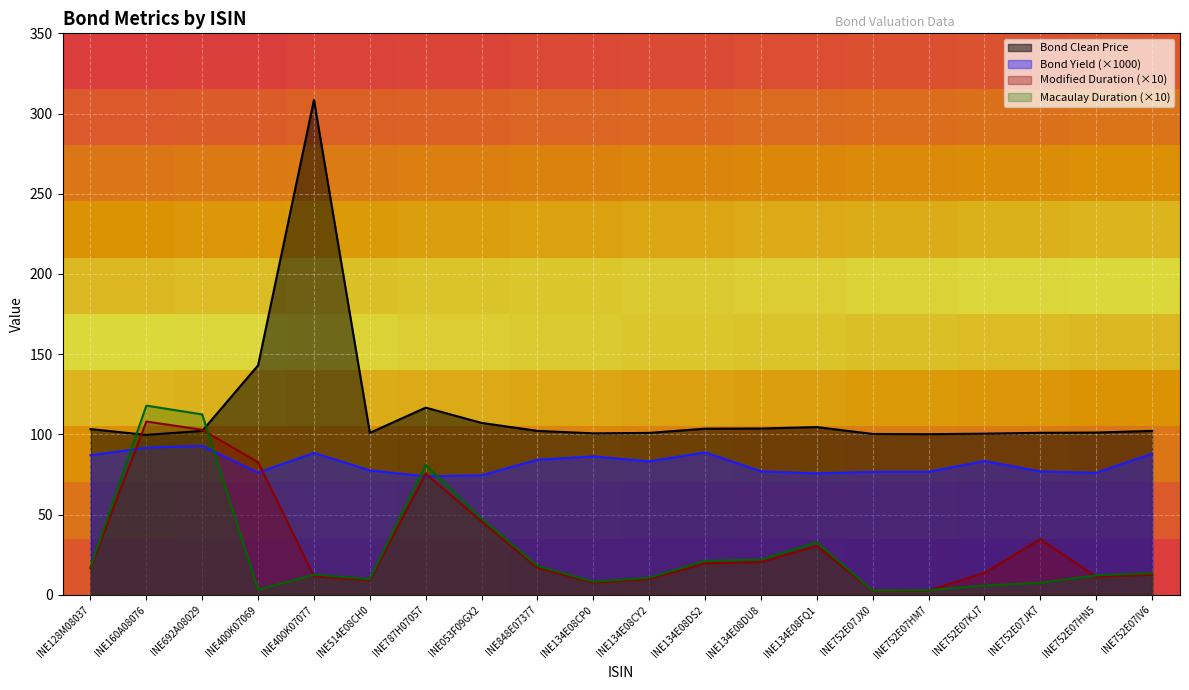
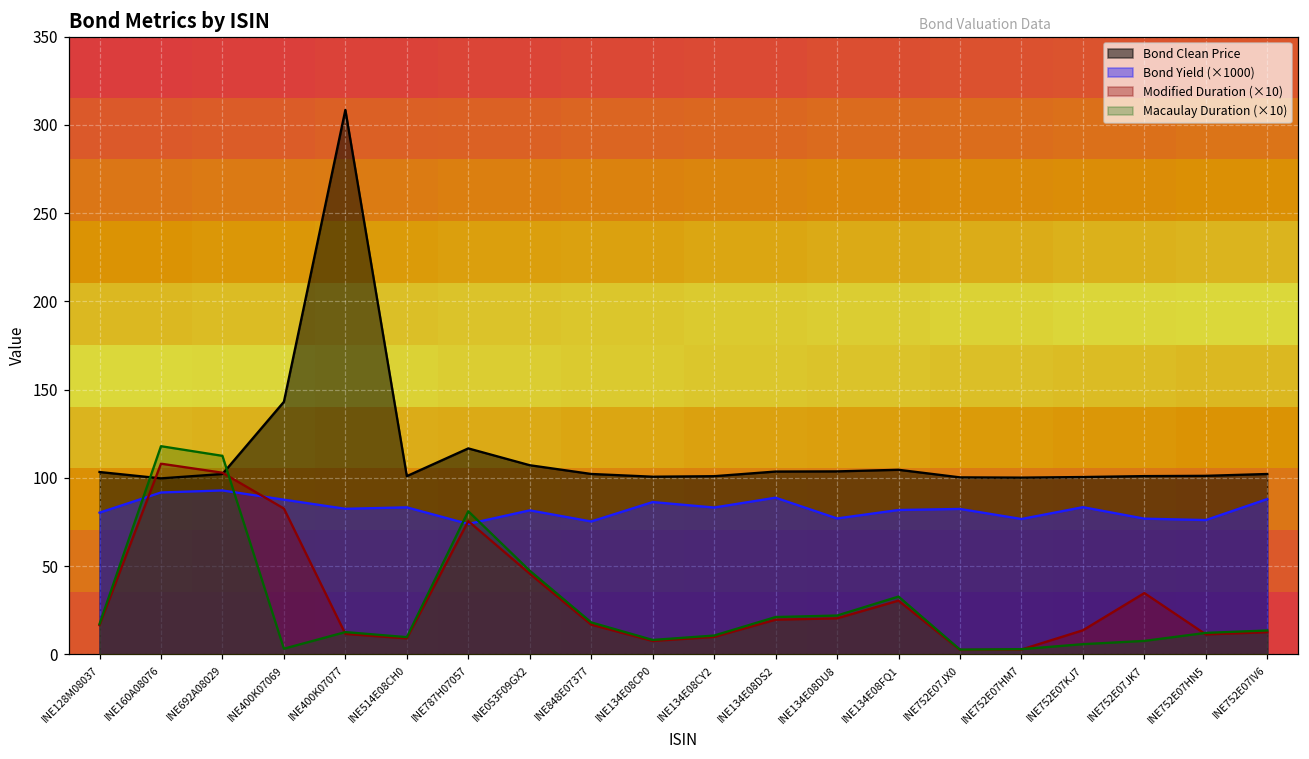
Bond Yield (×1000), INE128M08037: 87 -> 80
Bond Yield (×1000), INE400K07069: 76 -> 88
Bond Yield (×1000), INE400K07077: 88 -> 82
Bond Yield (×1000), INE514E08CH0: 78 -> 83
Bond Yield (×1000), INE053F09GX2: 75 -> 82
Bond Yield (×1000), INE848E07377: 84 -> 75
Bond Yield (×1000), INE134E08FQ1: 76 -> 82
Bond Yield (×1000), INE752E07JX0: 77 -> 82
